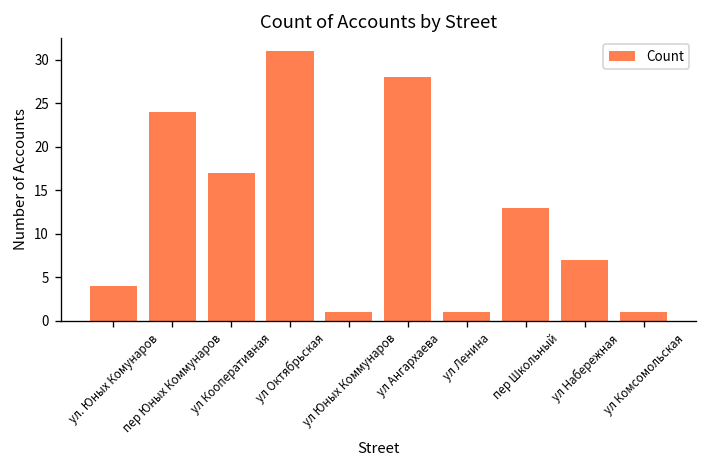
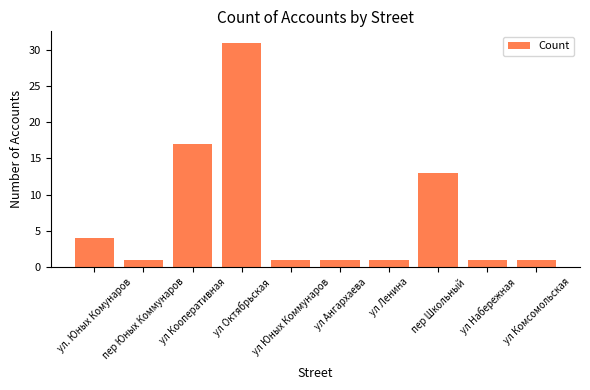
пер Юных Коммунаров: 24 -> 1
ул Ангархаева: 28 -> 1
ул Набережная: 7 -> 1
